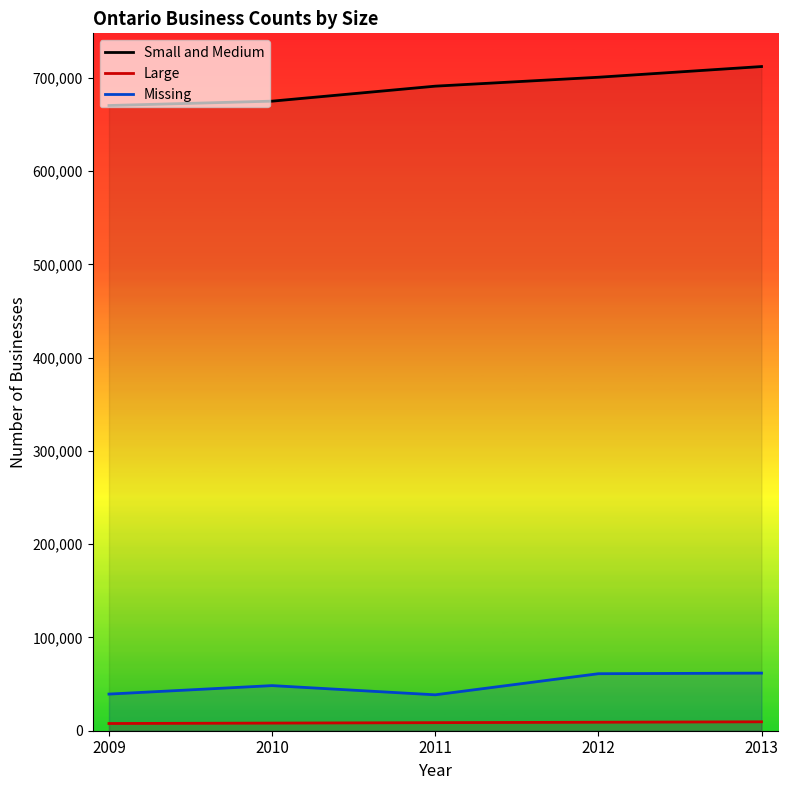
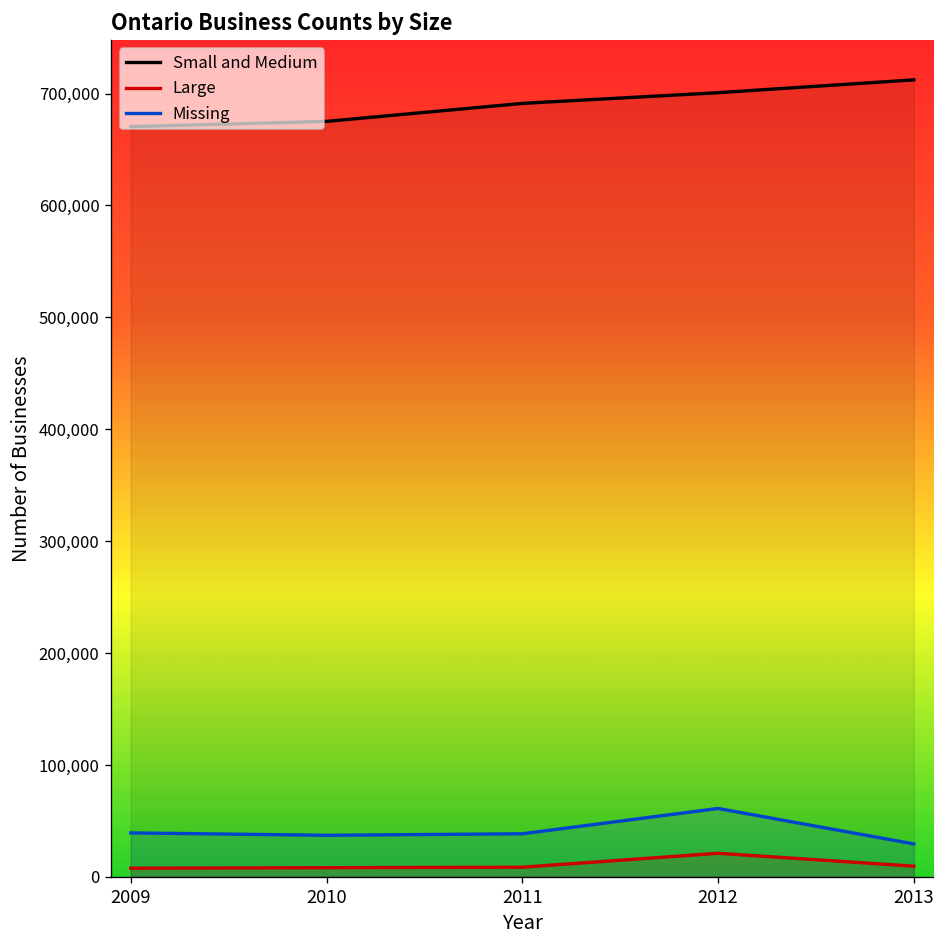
Missing, 2010: 50,000 -> 40,000
Large, 2012: 10,000 -> 20,000
Missing, 2013: 60,000 -> 30,000
